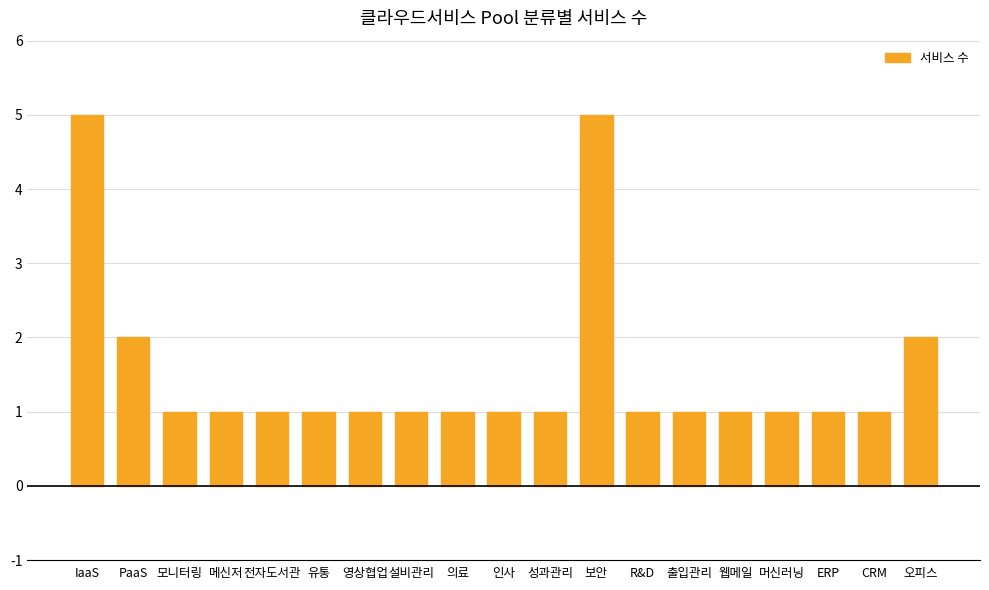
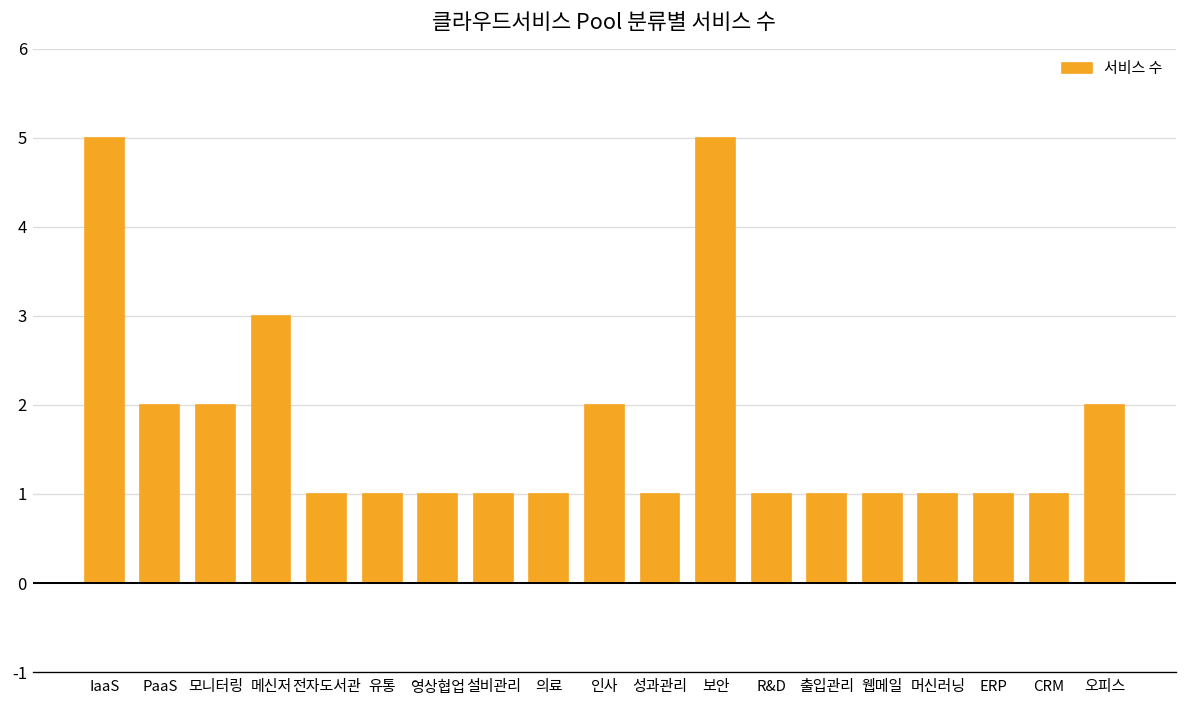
모니터링: 1 -> 2
메신저: 1 -> 3
인사: 1 -> 2
